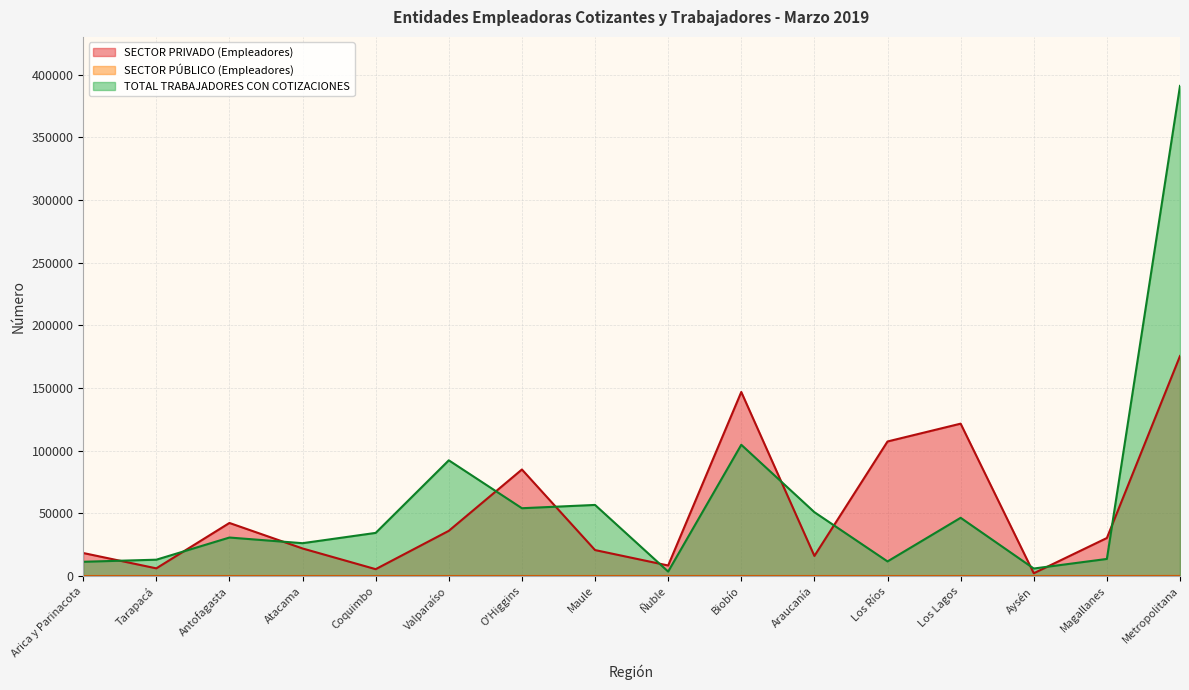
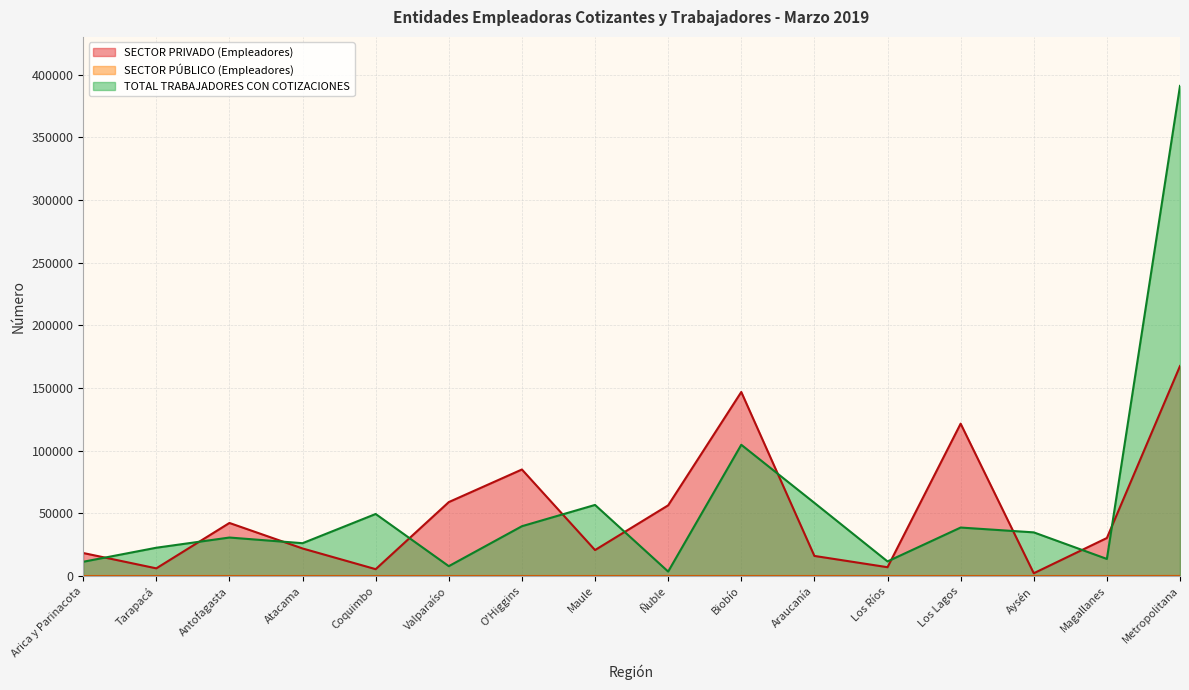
TOTAL TRABAJADORES CON COTIZACIONES, Tarapacá: 13000 -> 23000
TOTAL TRABAJADORES CON COTIZACIONES, Coquimbo: 34000 -> 49000
SECTOR PRIVADO (Empleadores), Valparaíso: 36000 -> 59000
TOTAL TRABAJADORES CON COTIZACIONES, Valparaíso: 92000 -> 8000
TOTAL TRABAJADORES CON COTIZACIONES, O'Higgins: 54000 -> 40000
SECTOR PRIVADO (Empleadores), Ñuble: 8000 -> 56000
TOTAL TRABAJADORES CON COTIZACIONES, Araucanía: 51000 -> 58000
SECTOR PRIVADO (Empleadores), Los Ríos: 107000 -> 7000
TOTAL TRABAJADORES CON COTIZACIONES, Los Lagos: 46000 -> 39000
TOTAL TRABAJADORES CON COTIZACIONES, Aysén: 6000 -> 35000
SECTOR PRIVADO (Empleadores), Metropolitana: 176000 -> 168000
